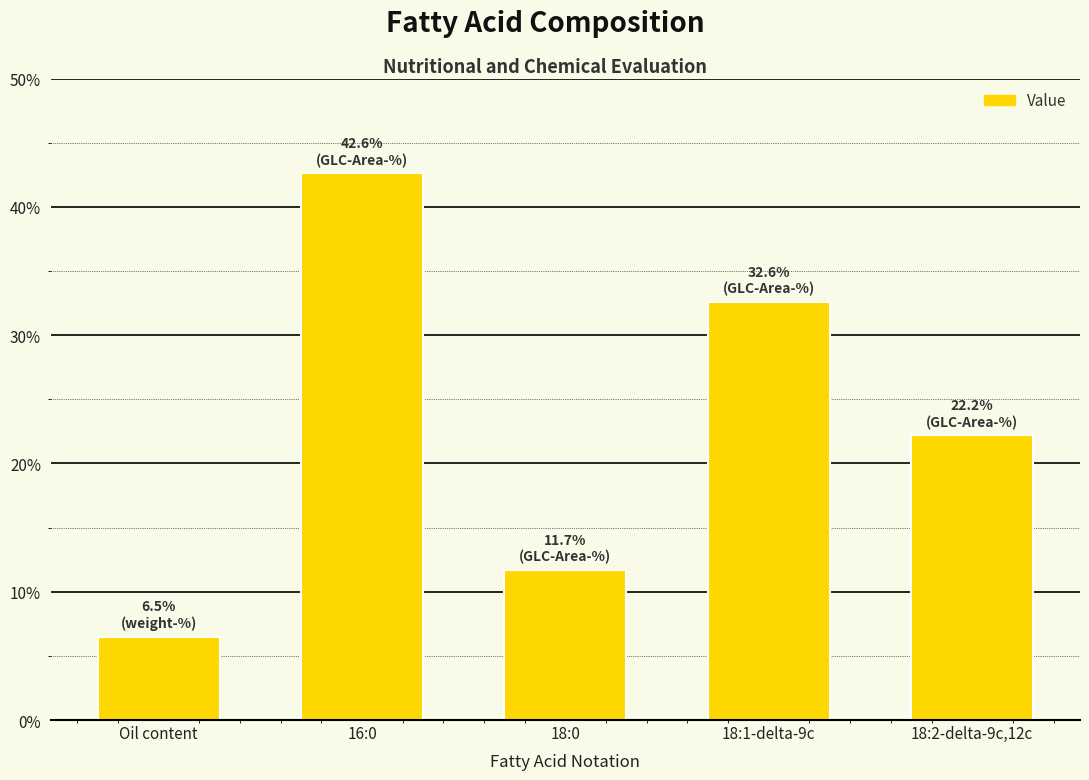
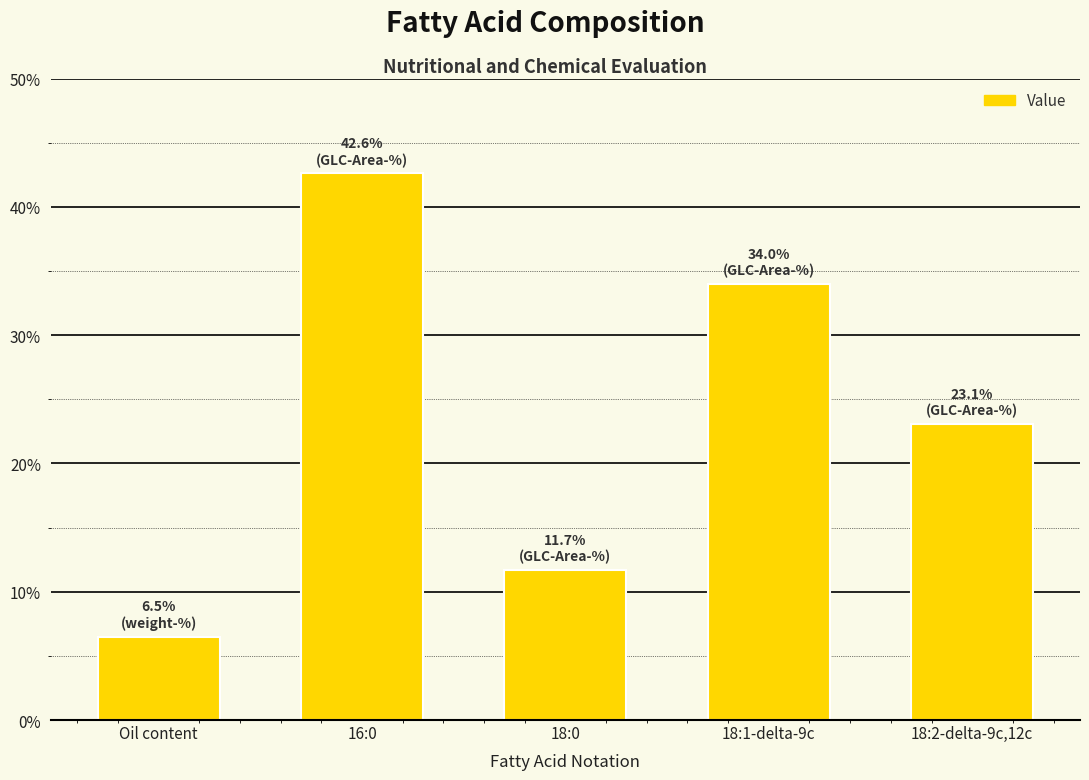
18:1-delta-9c: 32.6% -> 34.0%
18:2-delta-9c,12c: 22.2% -> 23.1%
